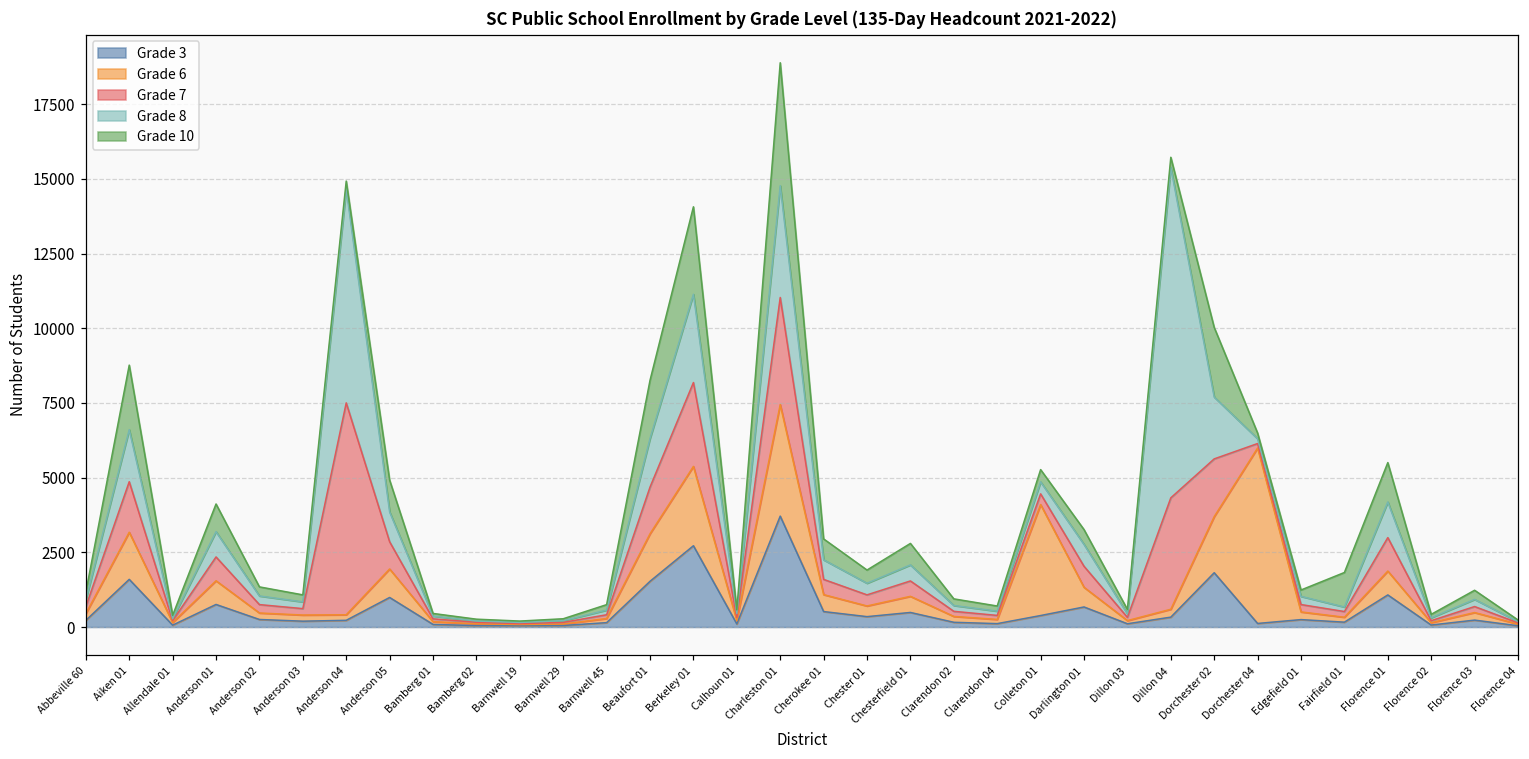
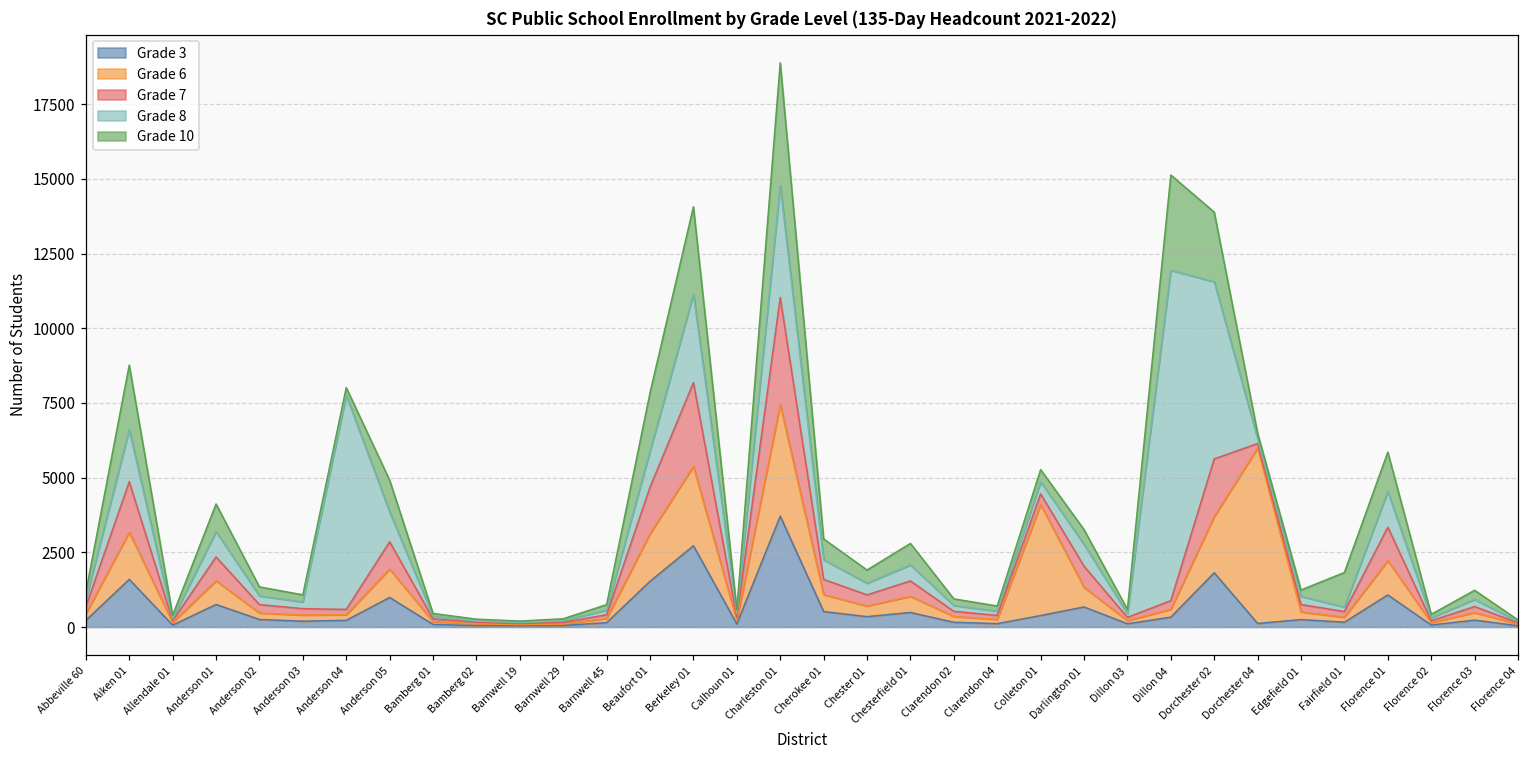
Grade 7, Anderson 04: 7100 -> 200
Grade 8, Beaufort 01: 1600 -> 1200
Grade 7, Dillon 04: 3700 -> 300
Grade 10, Dillon 04: 300 -> 3200
Grade 8, Dorchester 02: 2100 -> 5900
Grade 6, Florence 01: 800 -> 1100
